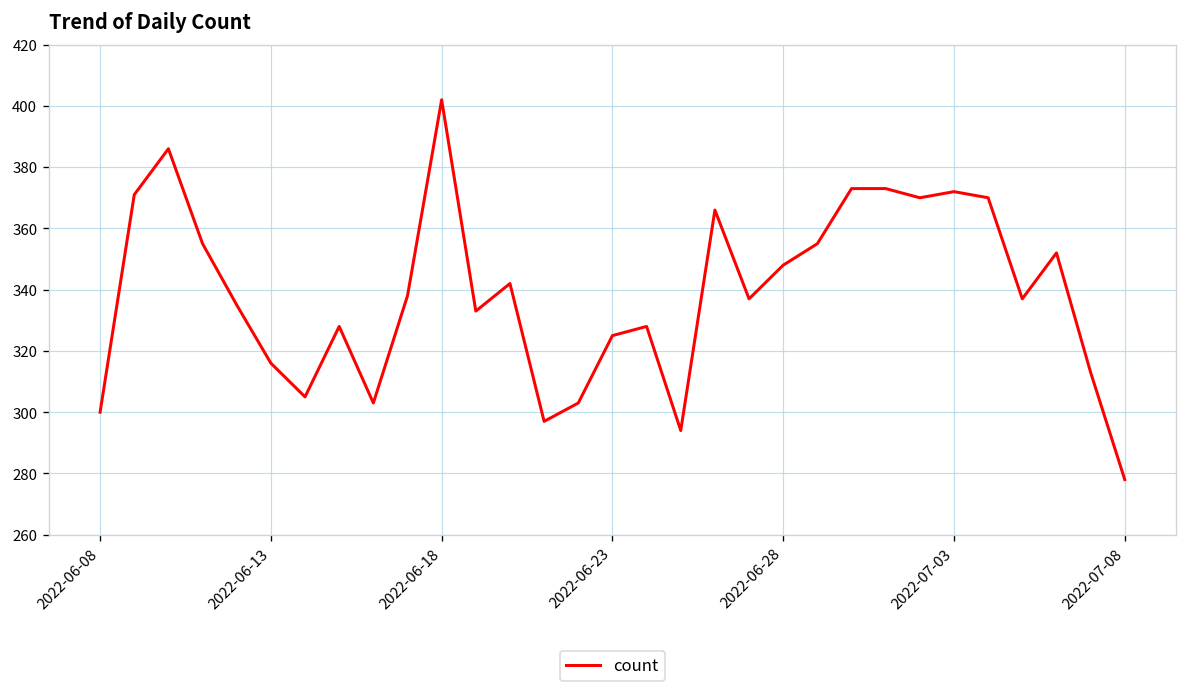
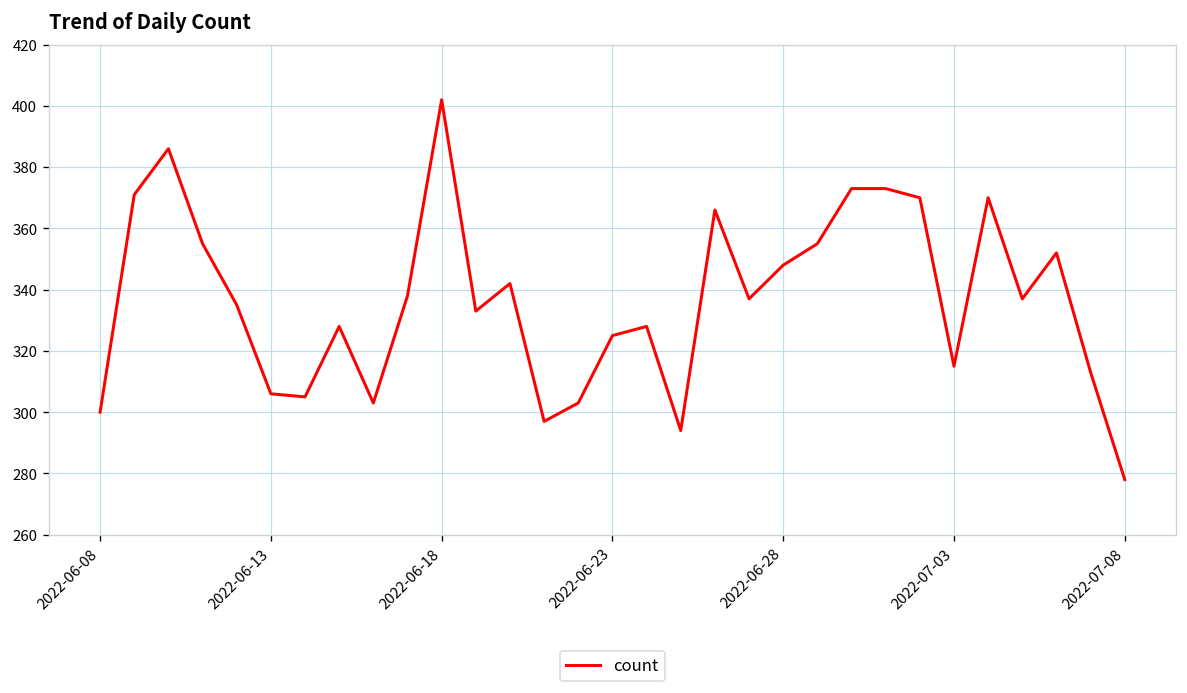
2022-06-13: 316 -> 306
2022-07-03: 372 -> 315
